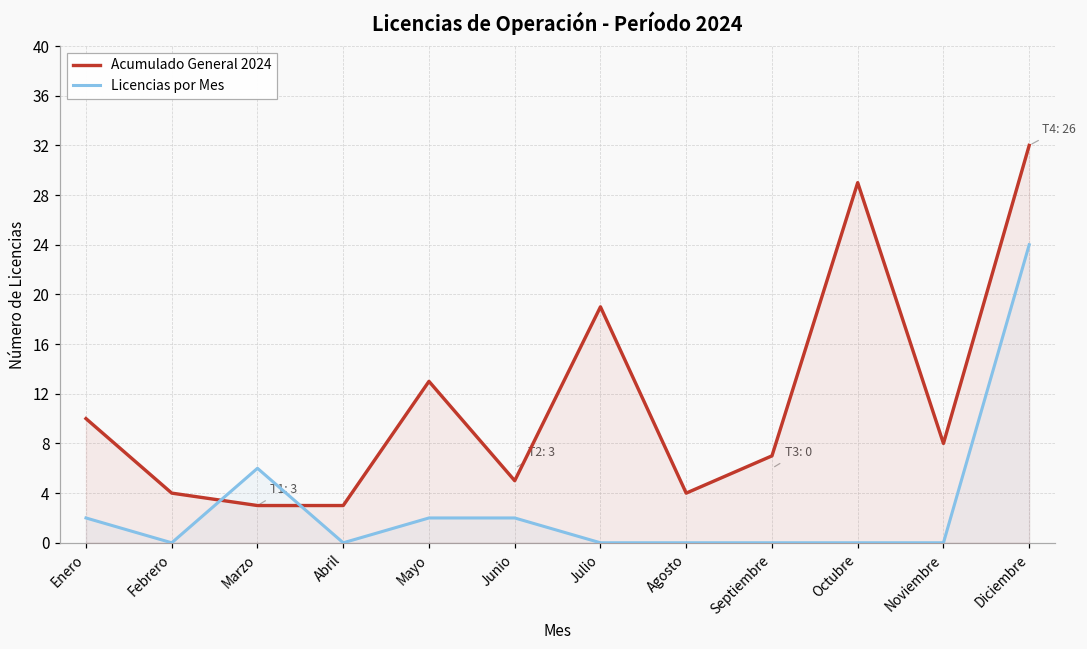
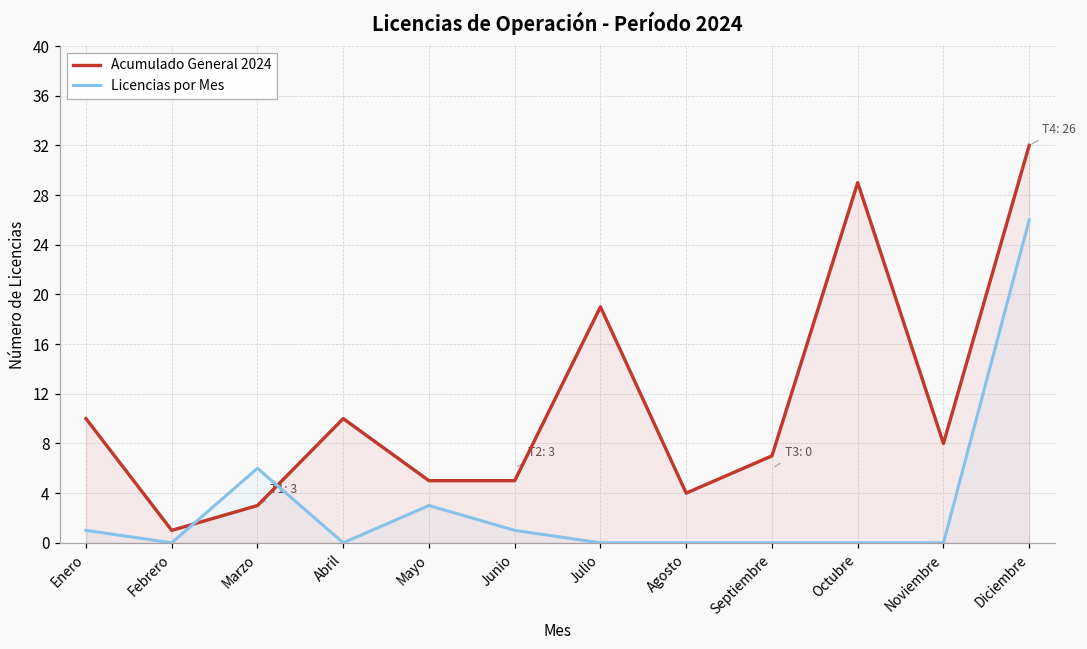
Licencias por Mes, Enero: 2 -> 1
Acumulado General 2024, Febrero: 4 -> 1
Acumulado General 2024, Abril: 3 -> 10
Acumulado General 2024, Mayo: 13 -> 5
Licencias por Mes, Mayo: 2 -> 3
Licencias por Mes, Junio: 2 -> 1
Licencias por Mes, Diciembre: 24 -> 26
